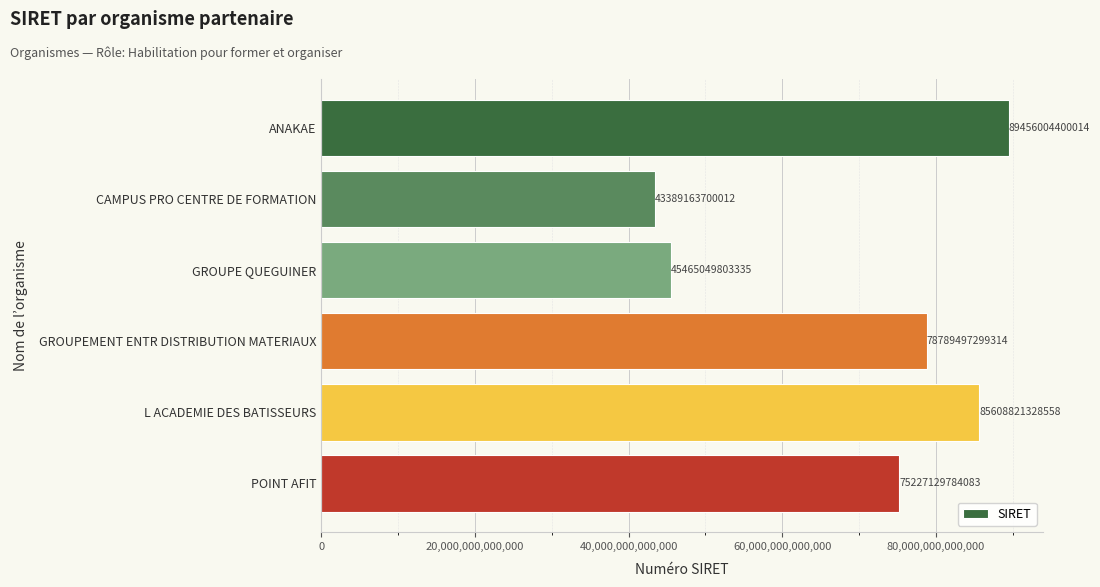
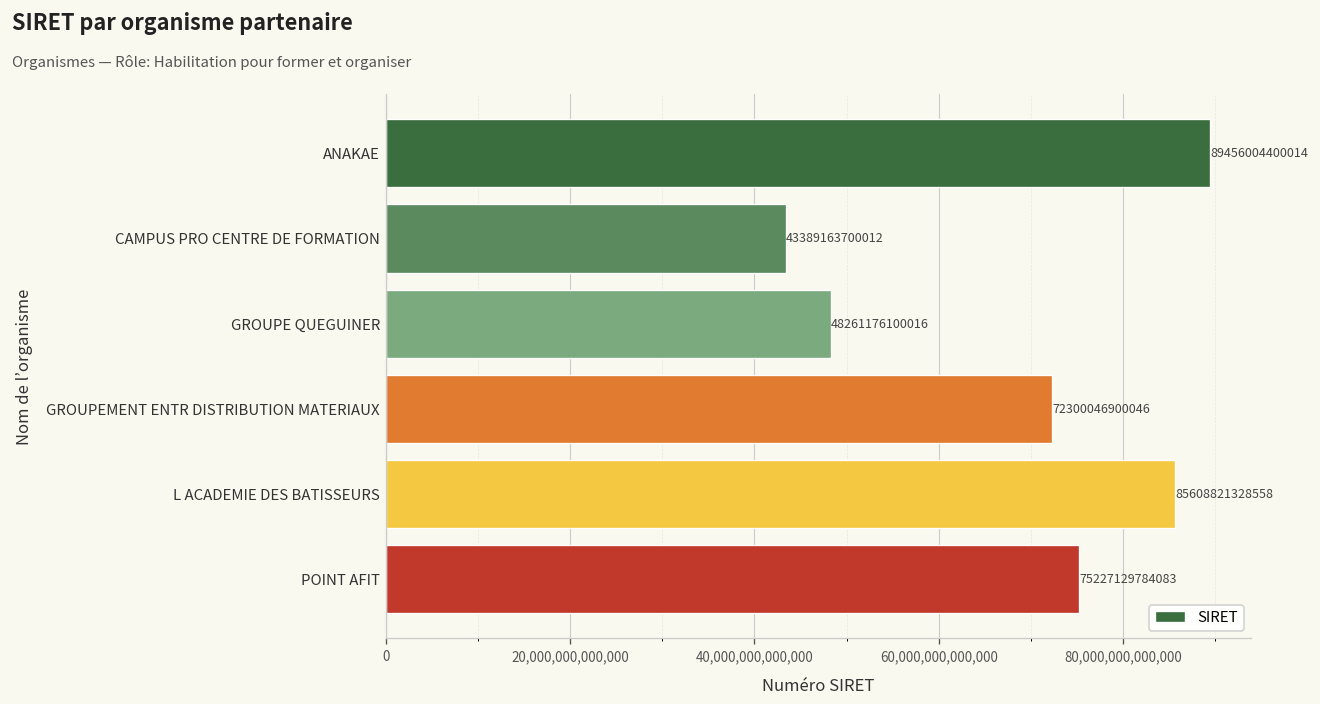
GROUPE QUEGUINER: 45465049803335 -> 48261176100016
GROUPEMENT ENTR DISTRIBUTION MATERIAUX: 78789497299314 -> 72300046900046
